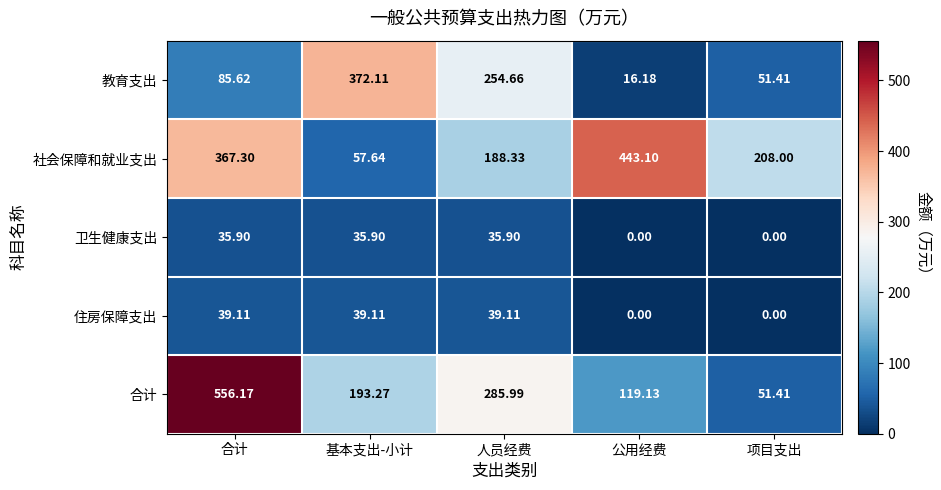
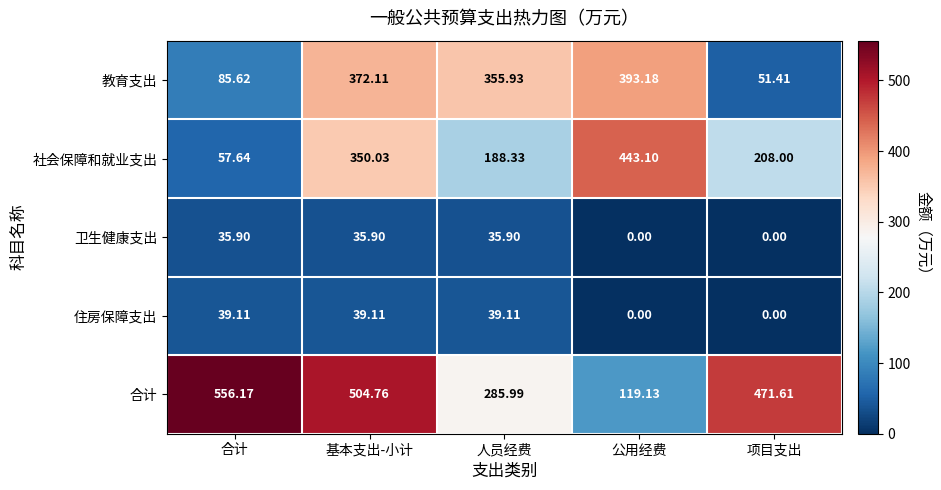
教育支出, 人员经费: 254.66 -> 355.93
教育支出, 公用经费: 16.18 -> 393.18
社会保障和就业支出, 合计: 367.30 -> 57.64
社会保障和就业支出, 基本支出-小计: 57.64 -> 350.03
合计, 基本支出-小计: 193.27 -> 504.76
合计, 项目支出: 51.41 -> 471.61
